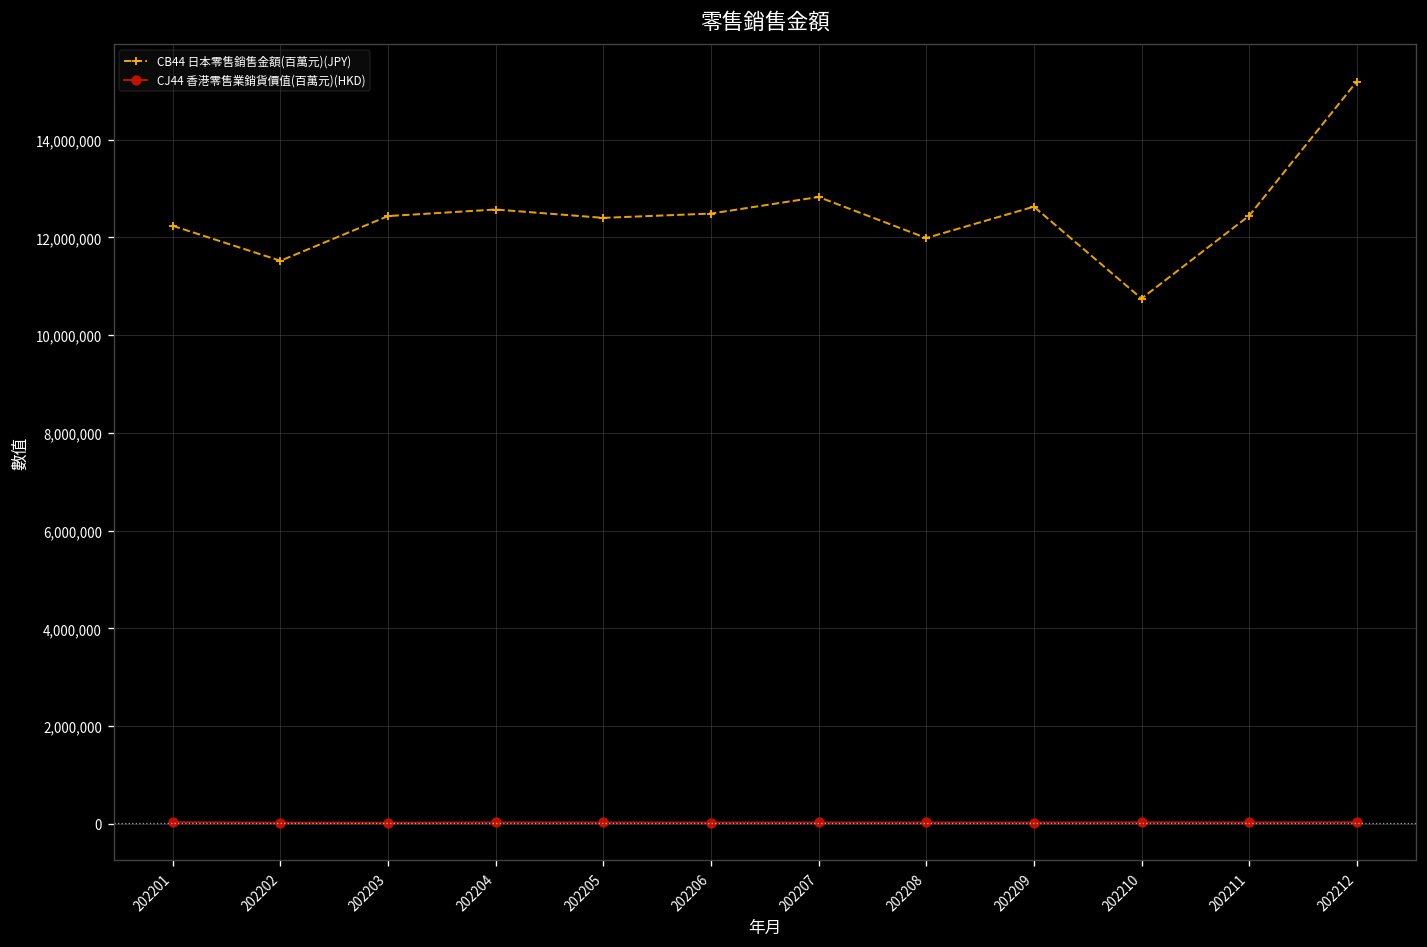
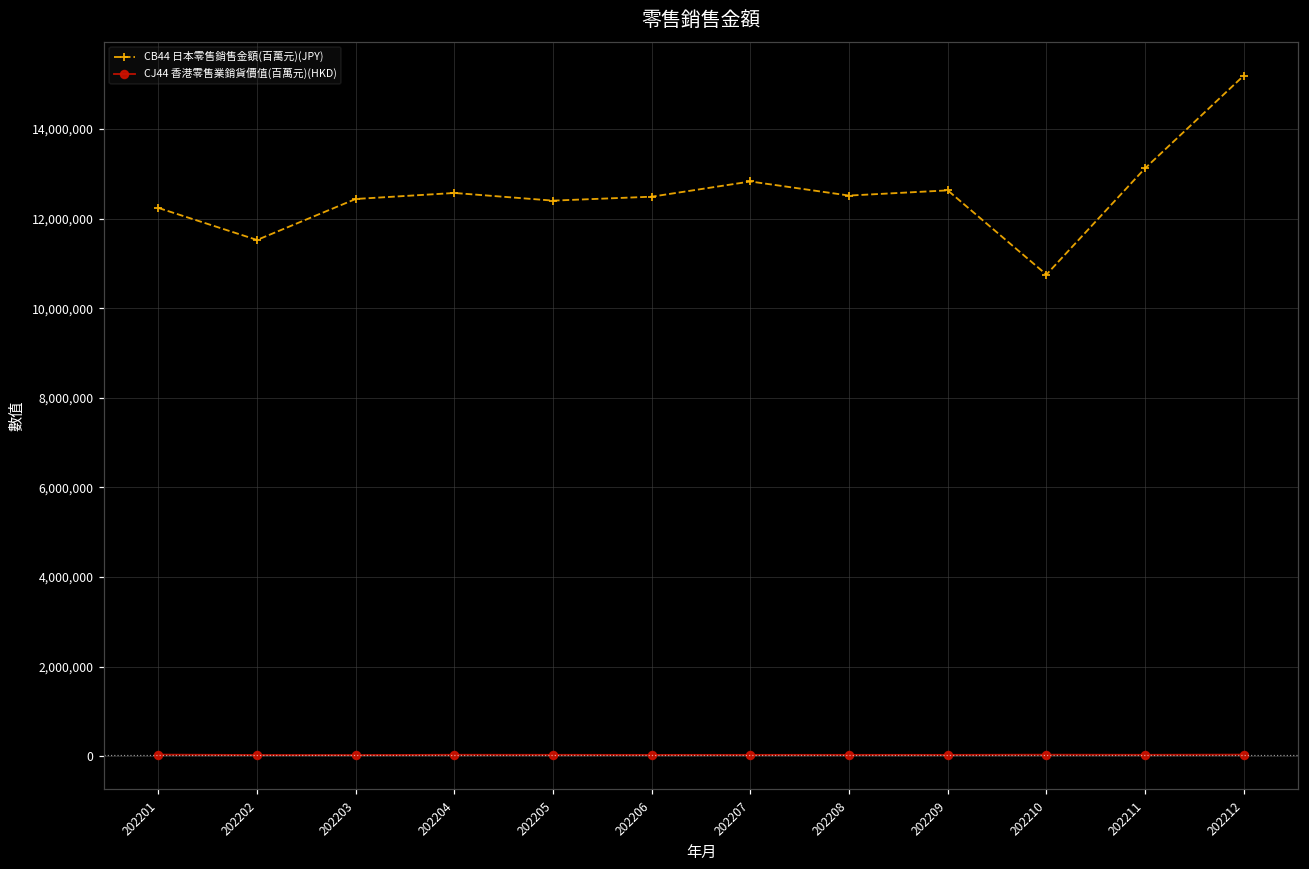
CB44 日本零售銷售金額(百萬元)(JPY), 202208: 12,000,000 -> 12,500,000
CB44 日本零售銷售金額(百萬元)(JPY), 202211: 12,400,000 -> 13,100,000
